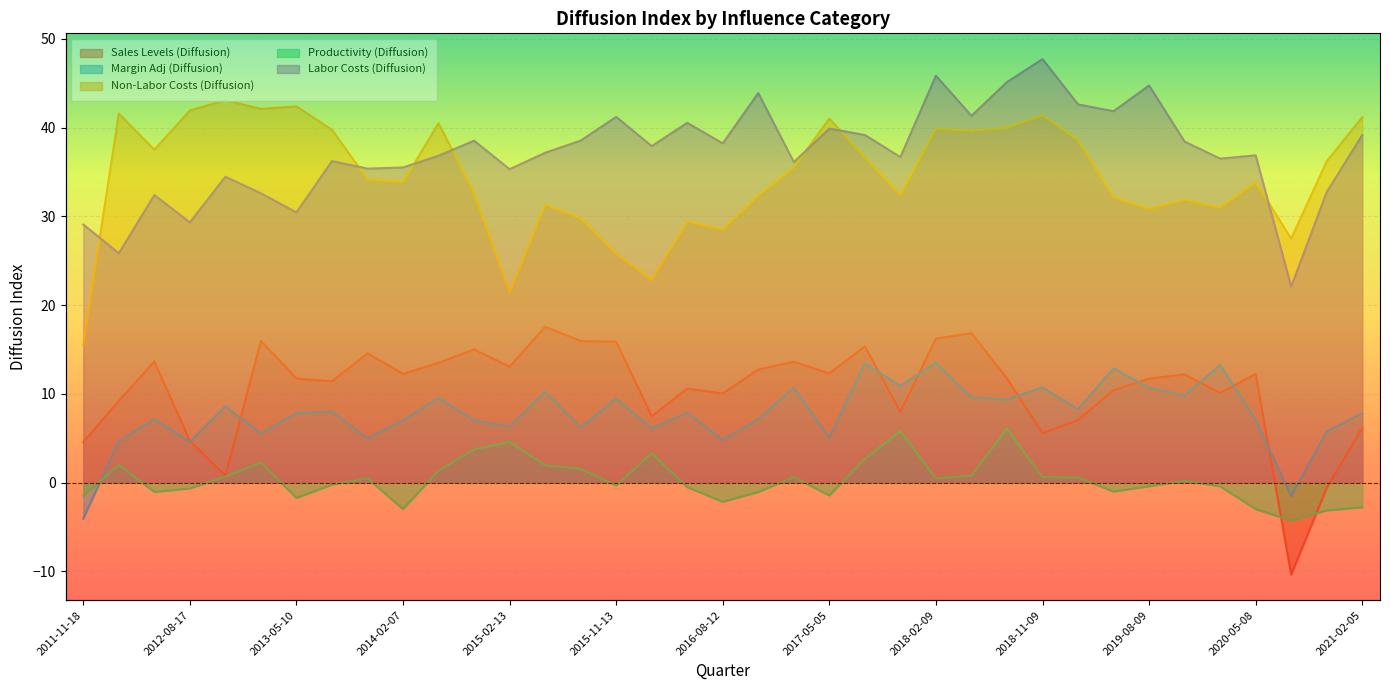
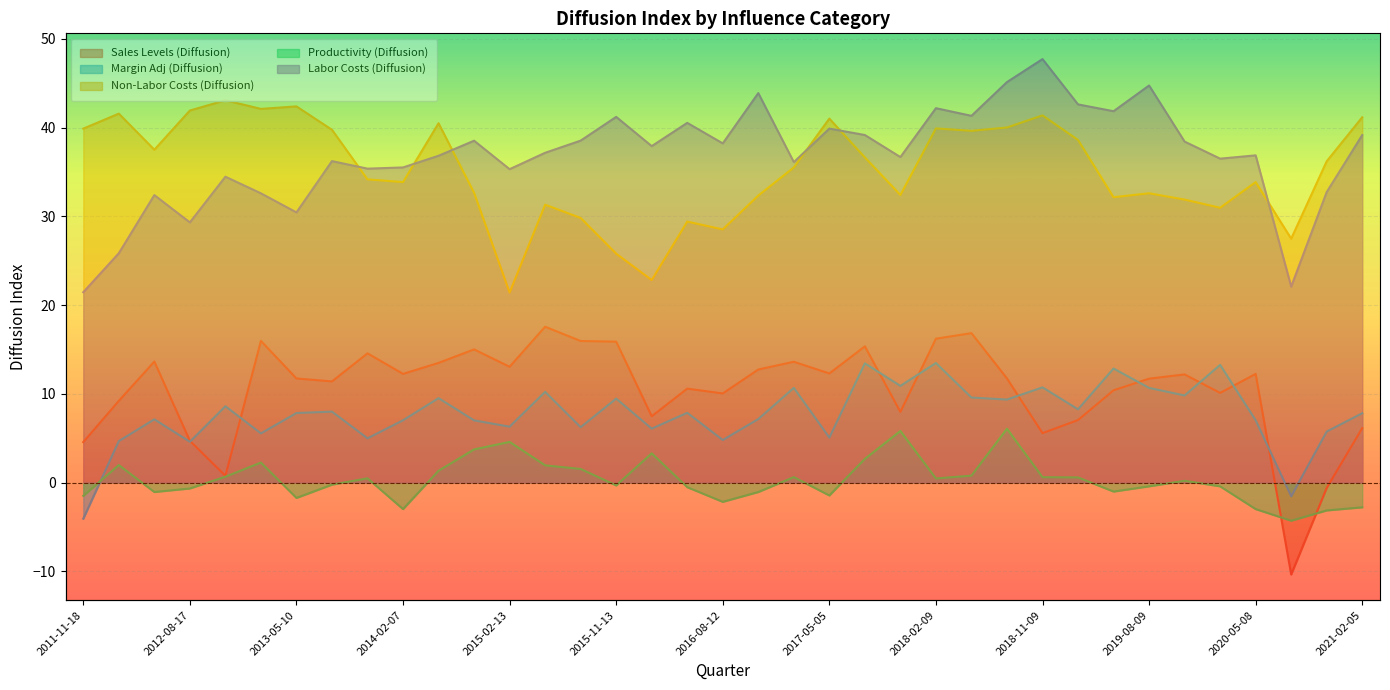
Non-Labor Costs (Diffusion), 2011-11-18: 15 -> 40
Labor Costs (Diffusion), 2011-11-18: 29 -> 21
Labor Costs (Diffusion), 2018-02-09: 46 -> 42
Non-Labor Costs (Diffusion), 2019-08-09: 31 -> 33
